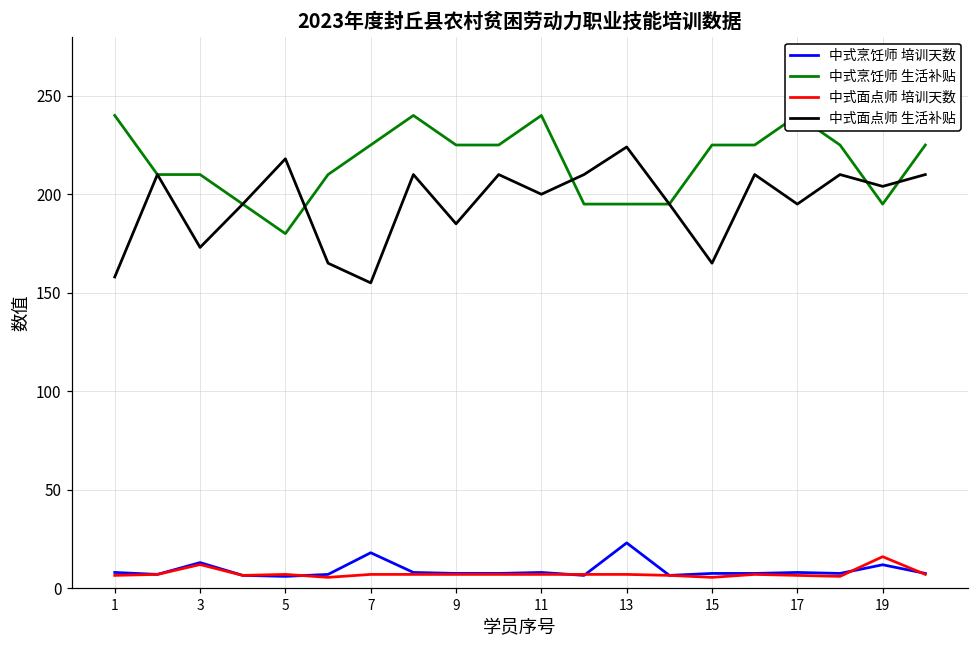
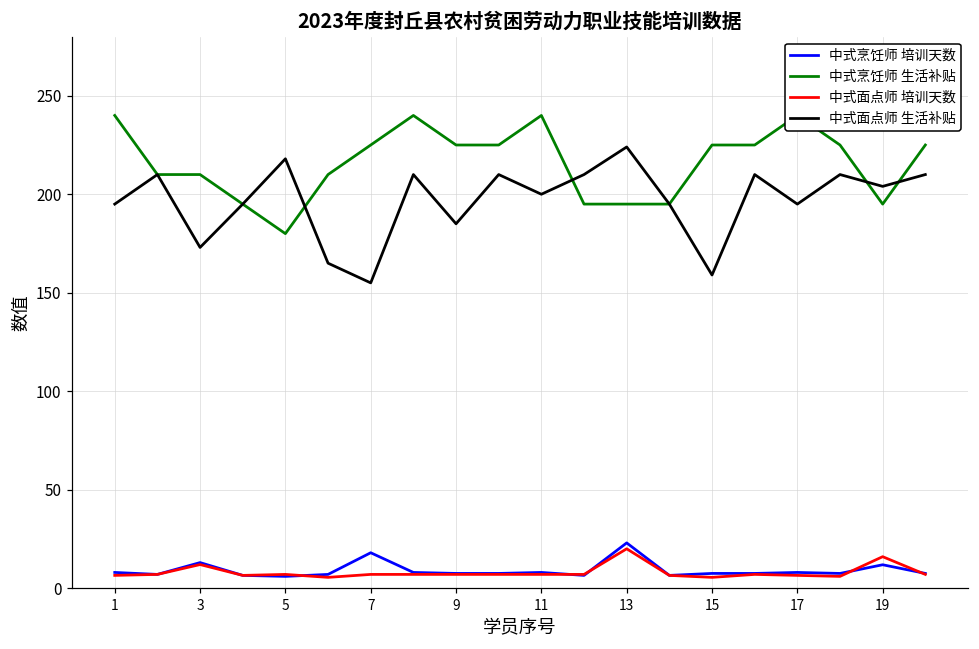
中式面点师 生活补贴, 1: 158 -> 195
中式面点师 培训天数, 13: 7 -> 20
中式面点师 生活补贴, 15: 165 -> 159
